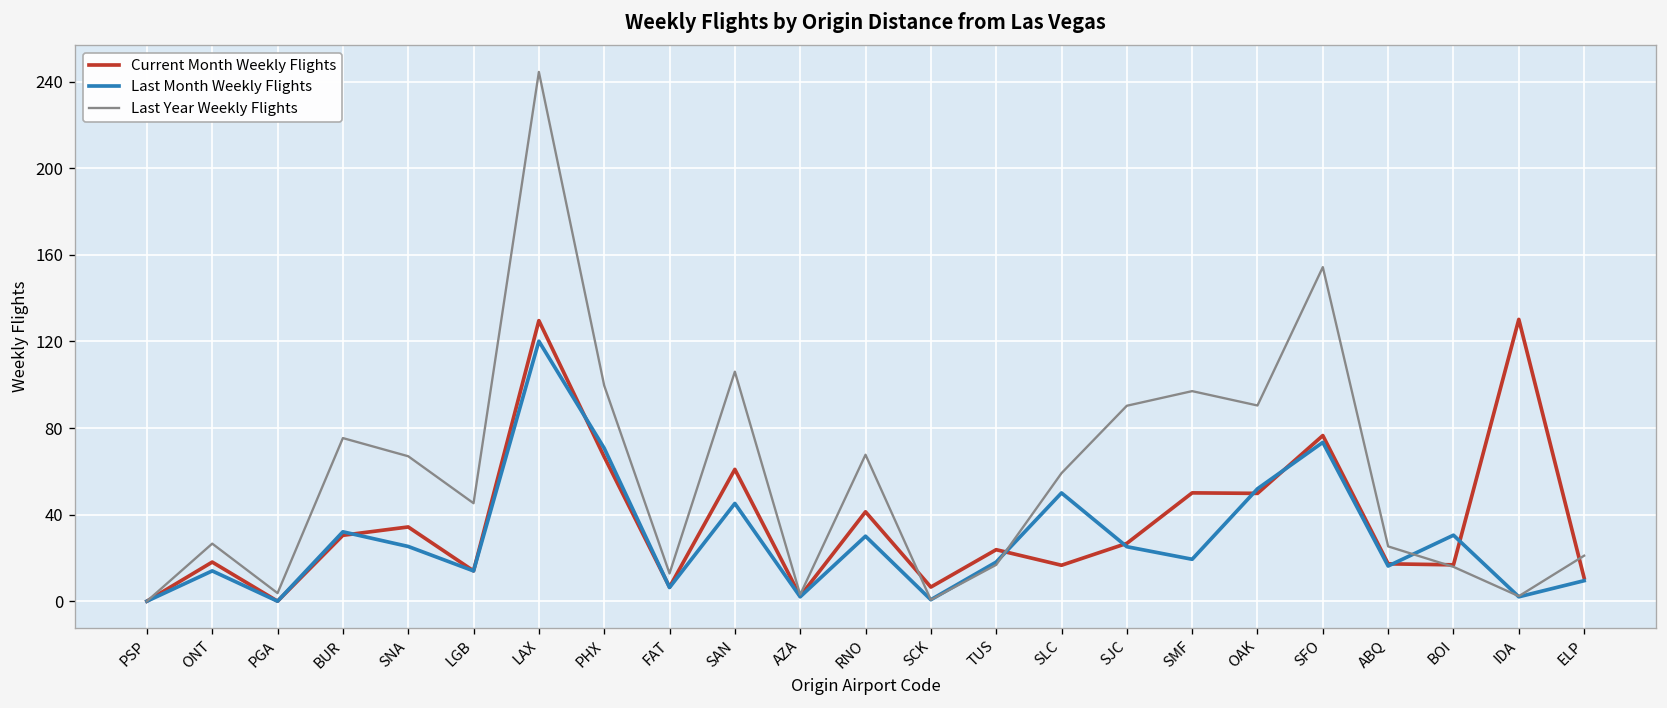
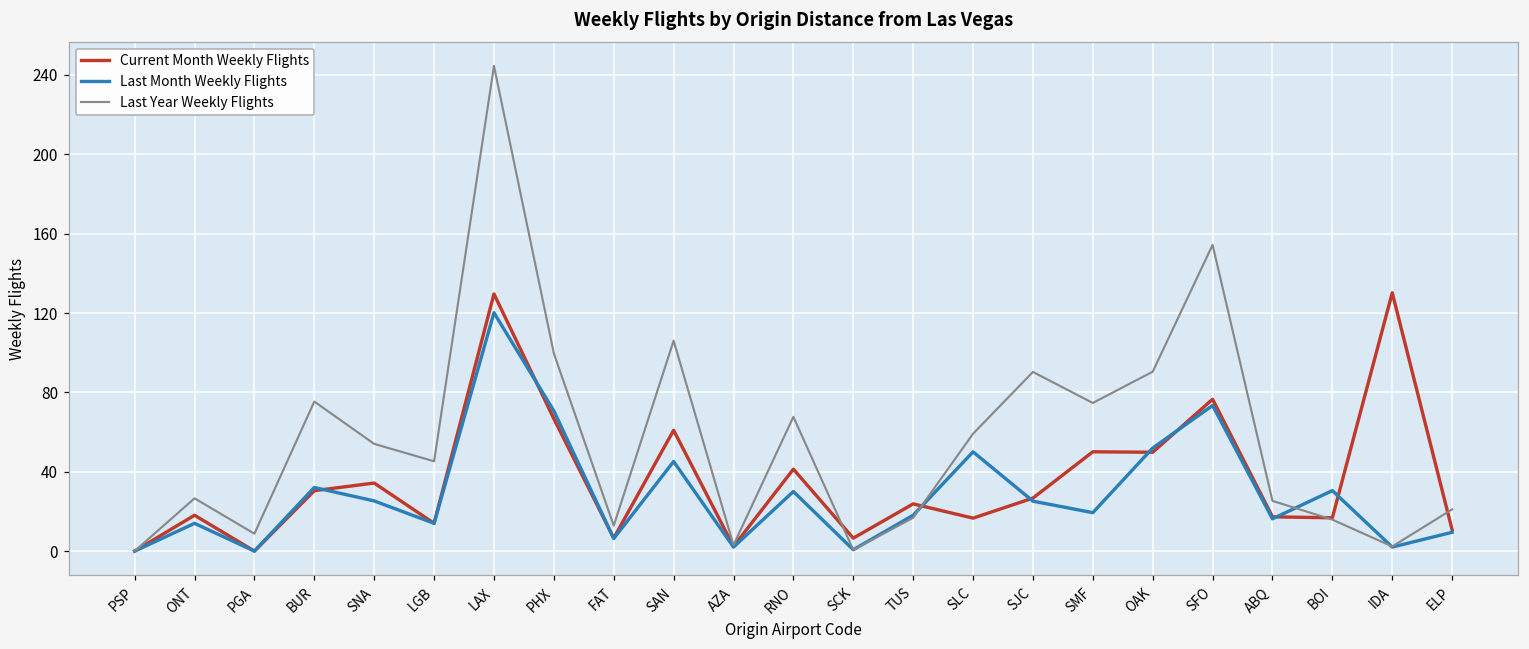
Last Year Weekly Flights, PGA: 4 -> 9
Last Year Weekly Flights, SNA: 67 -> 54
Last Year Weekly Flights, SMF: 97 -> 75
